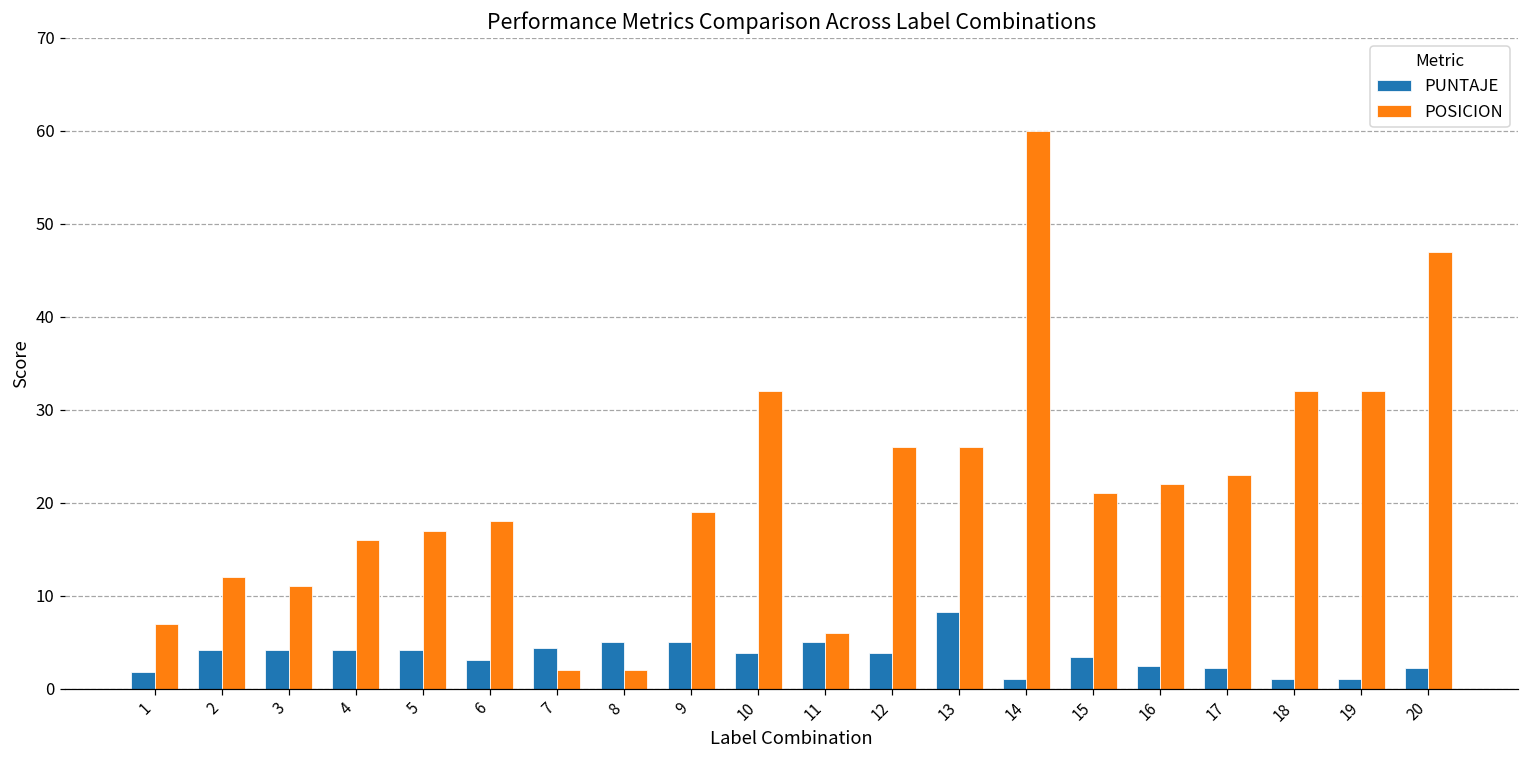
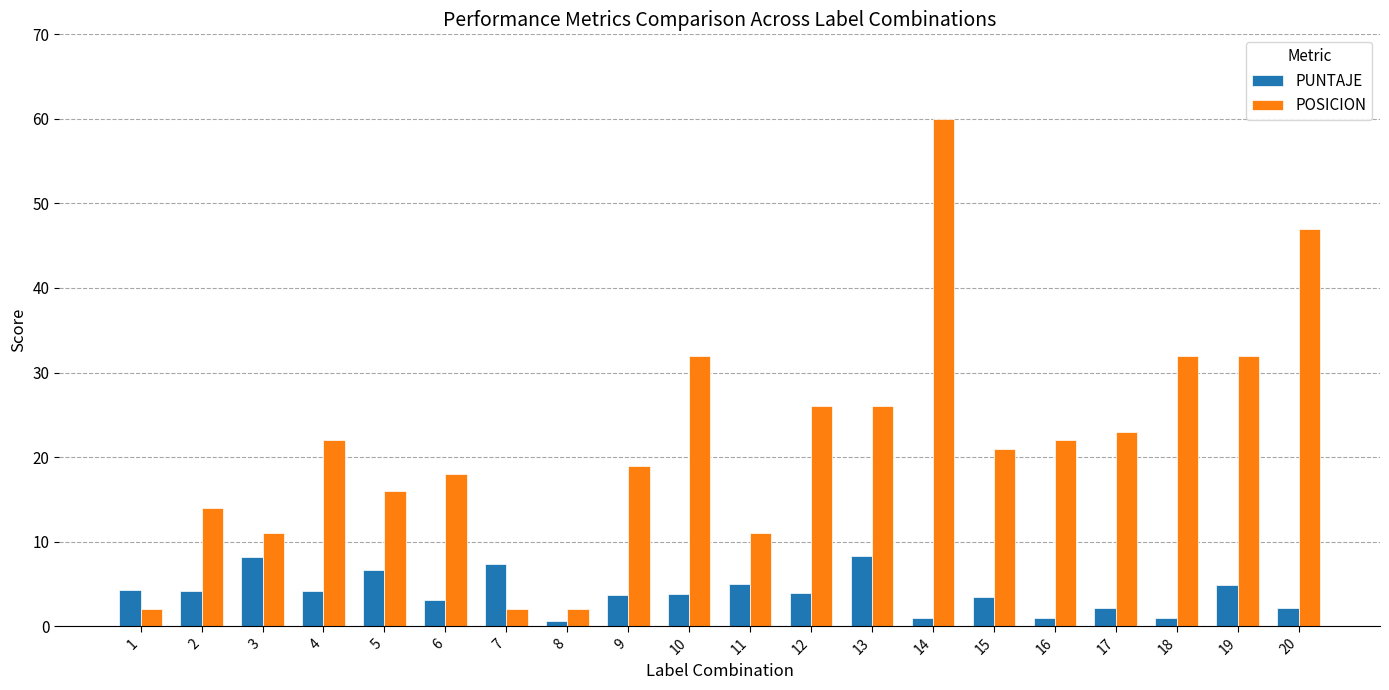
PUNTAJE, 1: 2 -> 4
POSICION, 1: 7 -> 2
POSICION, 2: 12 -> 14
PUNTAJE, 3: 4 -> 8
POSICION, 4: 16 -> 22
PUNTAJE, 5: 4 -> 7
POSICION, 5: 17 -> 16
PUNTAJE, 7: 4 -> 7
PUNTAJE, 8: 5 -> 1
PUNTAJE, 9: 5 -> 4
POSICION, 11: 6 -> 11
PUNTAJE, 16: 3 -> 1
PUNTAJE, 19: 1 -> 5
